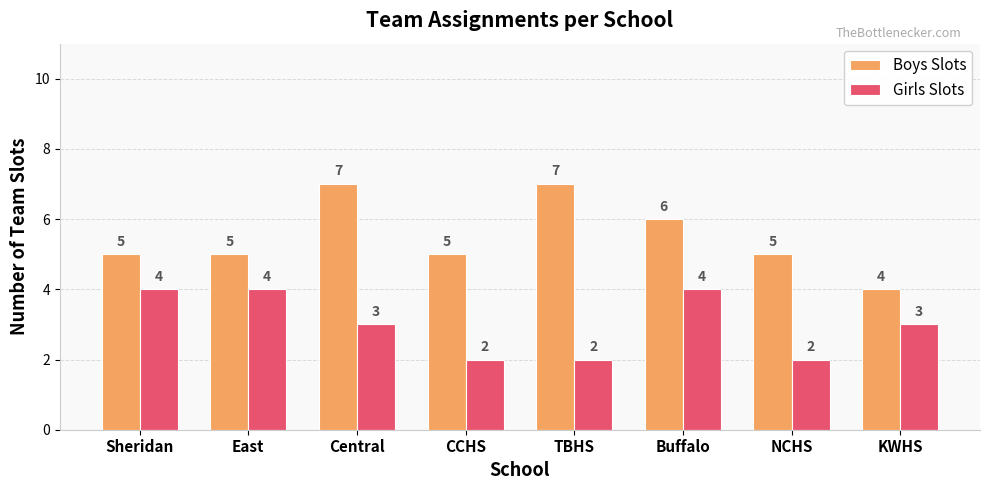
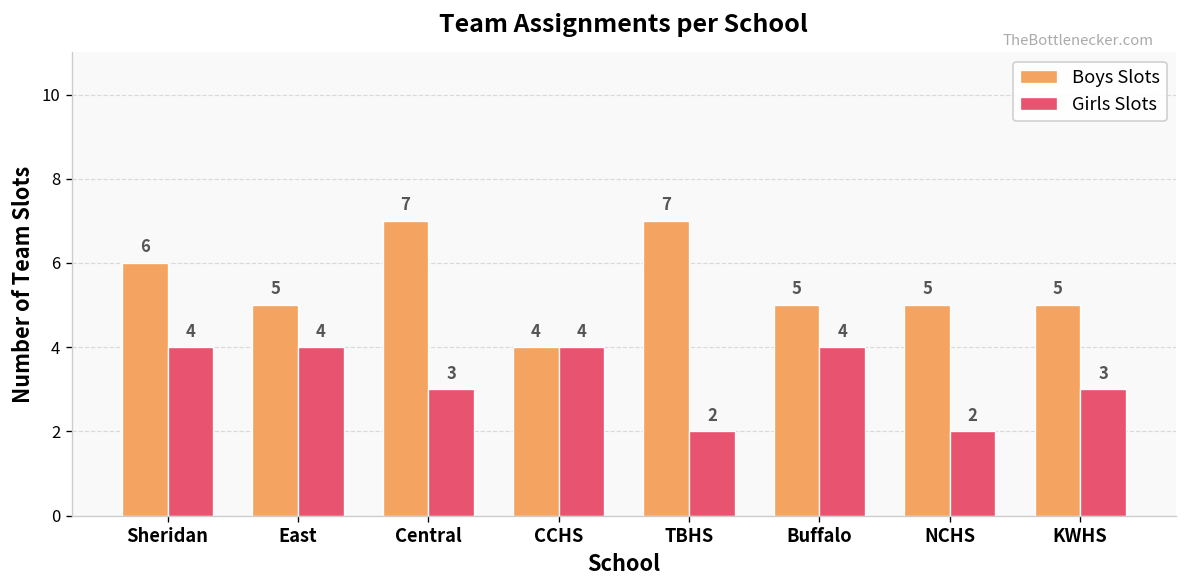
Boys Slots, Sheridan: 5 -> 6
Boys Slots, CCHS: 5 -> 4
Girls Slots, CCHS: 2 -> 4
Boys Slots, Buffalo: 6 -> 5
Boys Slots, KWHS: 4 -> 5
